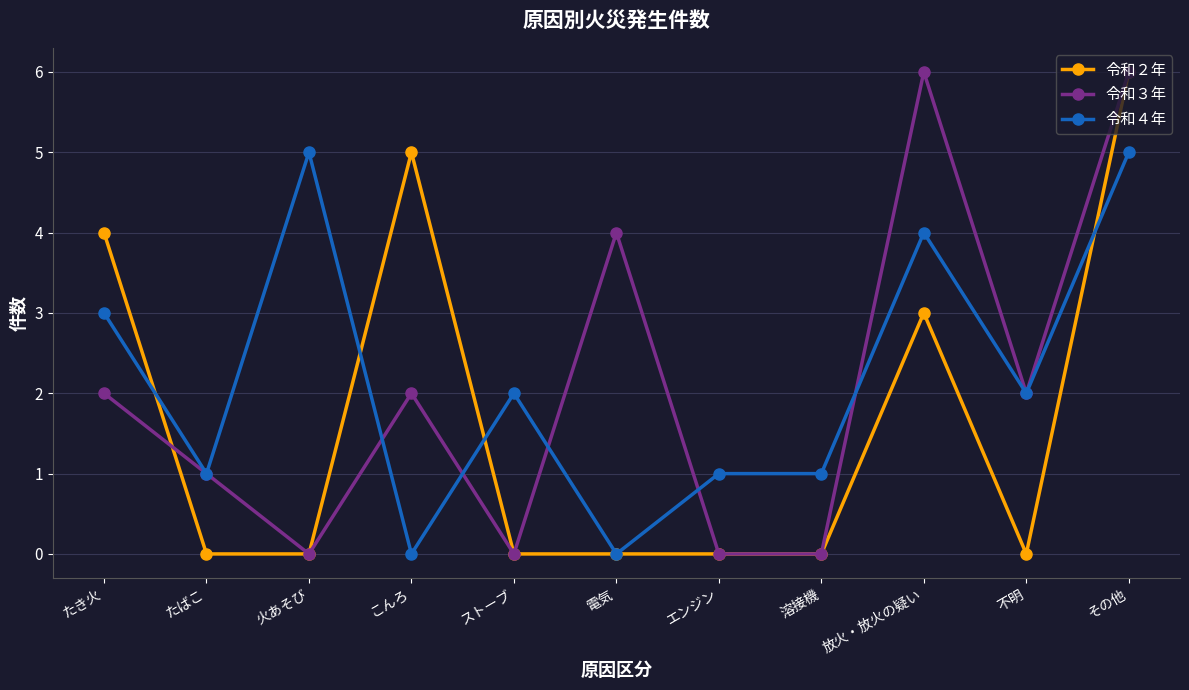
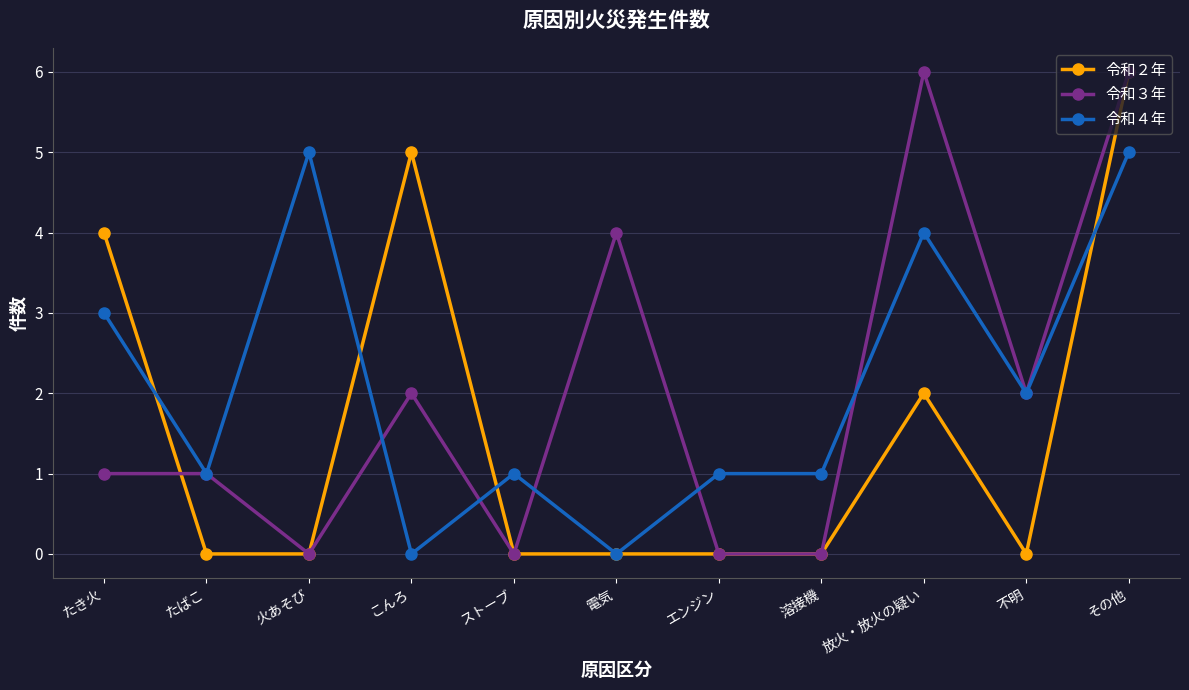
令和３年, たき火: 2 -> 1
令和４年, ストーブ: 2 -> 1
令和２年, 放火・放火の疑い: 3 -> 2
